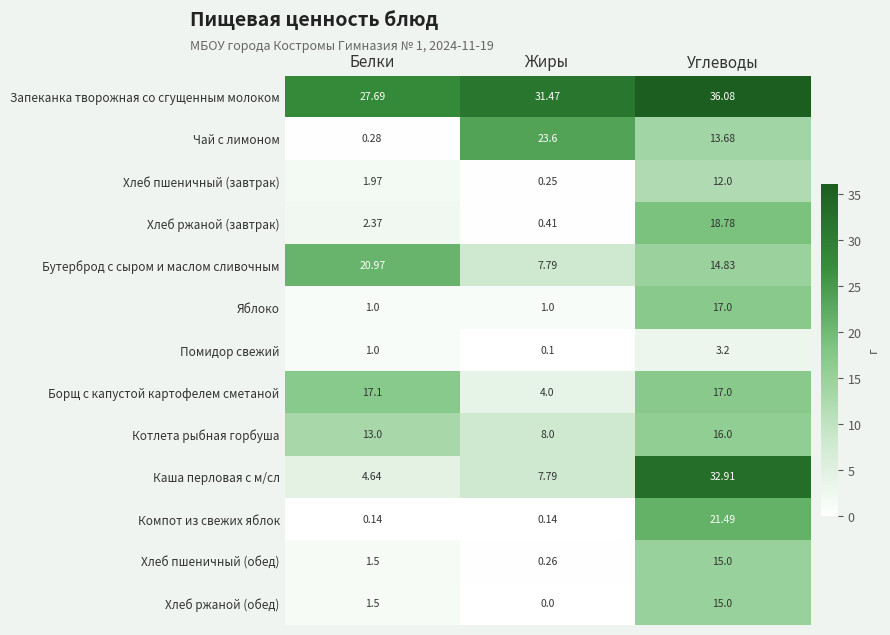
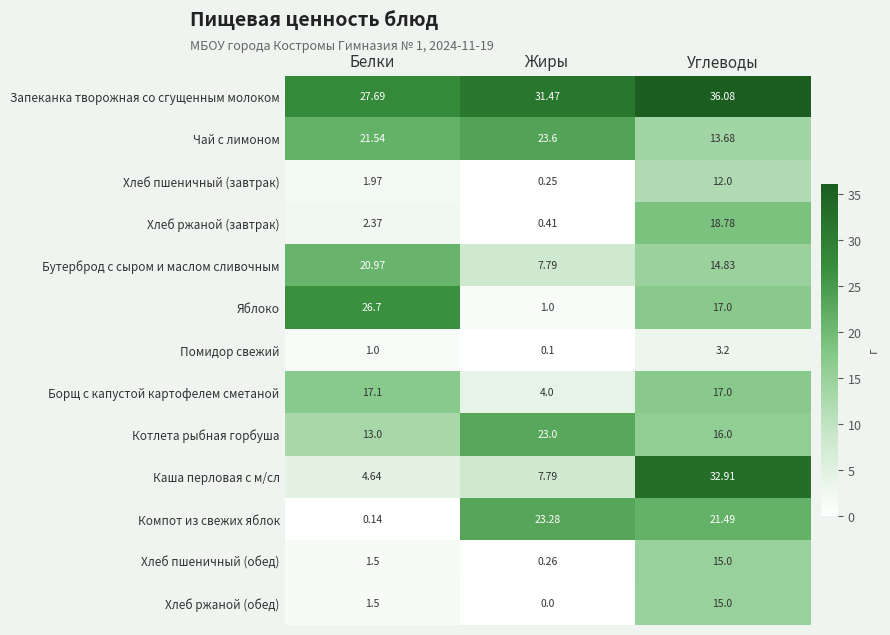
Чай с лимоном, Белки: 0.28 -> 21.54
Яблоко, Белки: 1.0 -> 26.7
Котлета рыбная горбуша, Жиры: 8.0 -> 23.0
Компот из свежих яблок, Жиры: 0.14 -> 23.28
